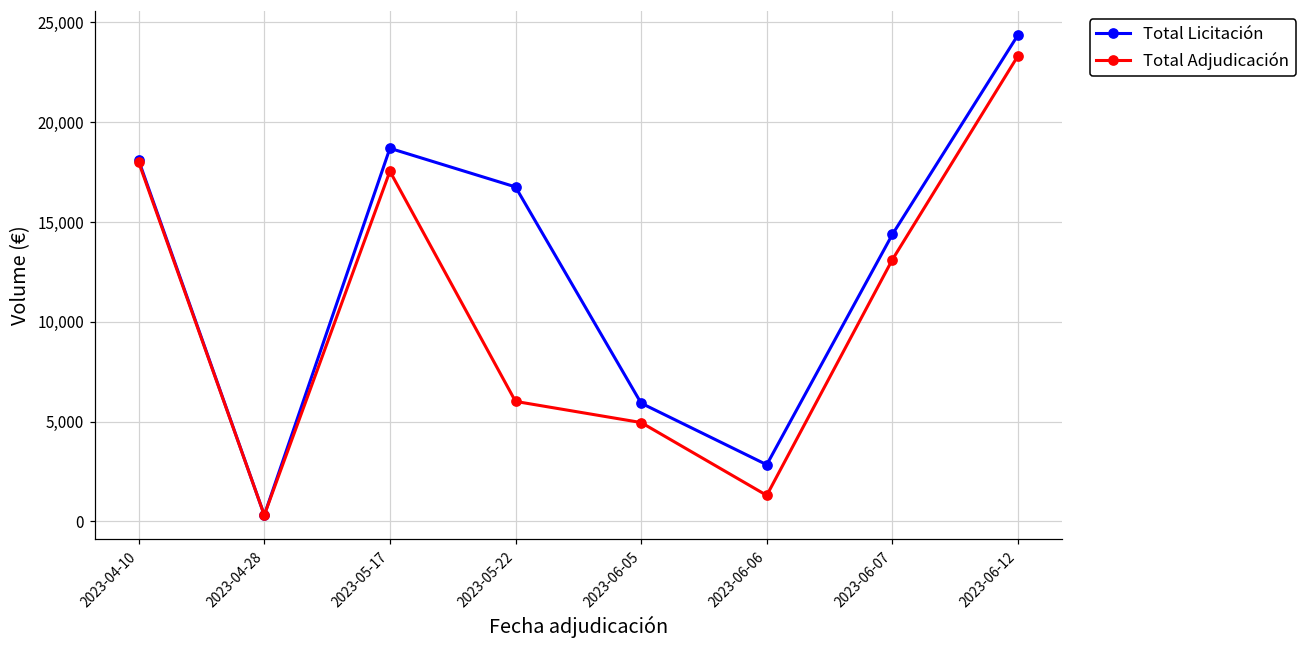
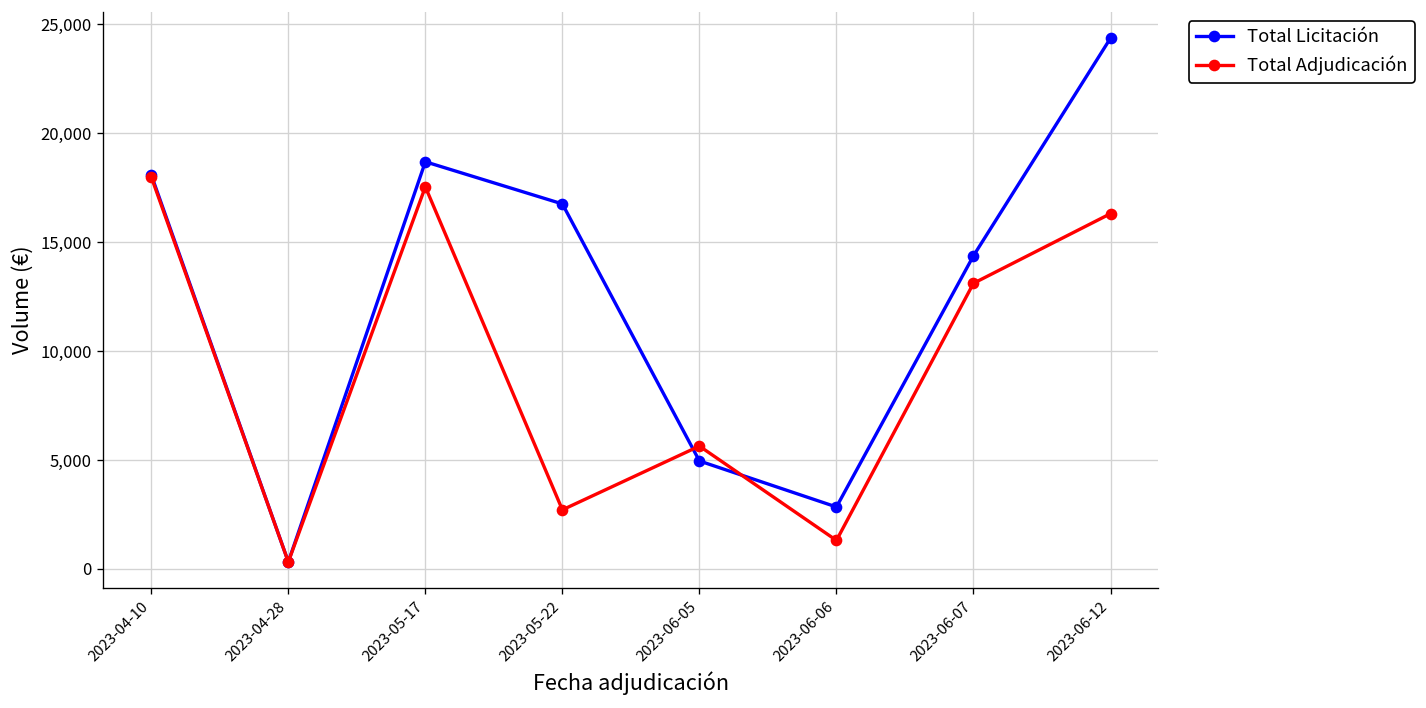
Total Adjudicación, 2023-05-22: 6,000 -> 2,700
Total Licitación, 2023-06-05: 5,900 -> 5,000
Total Adjudicación, 2023-06-05: 5,000 -> 5,600
Total Adjudicación, 2023-06-12: 23,300 -> 16,300
